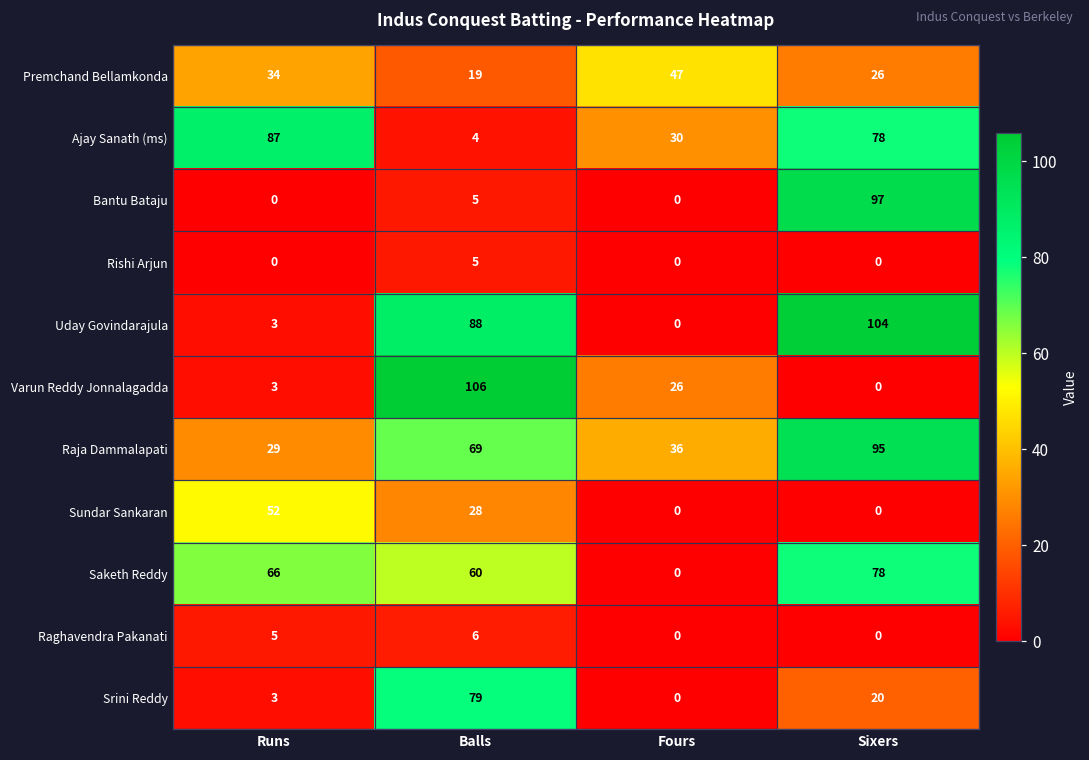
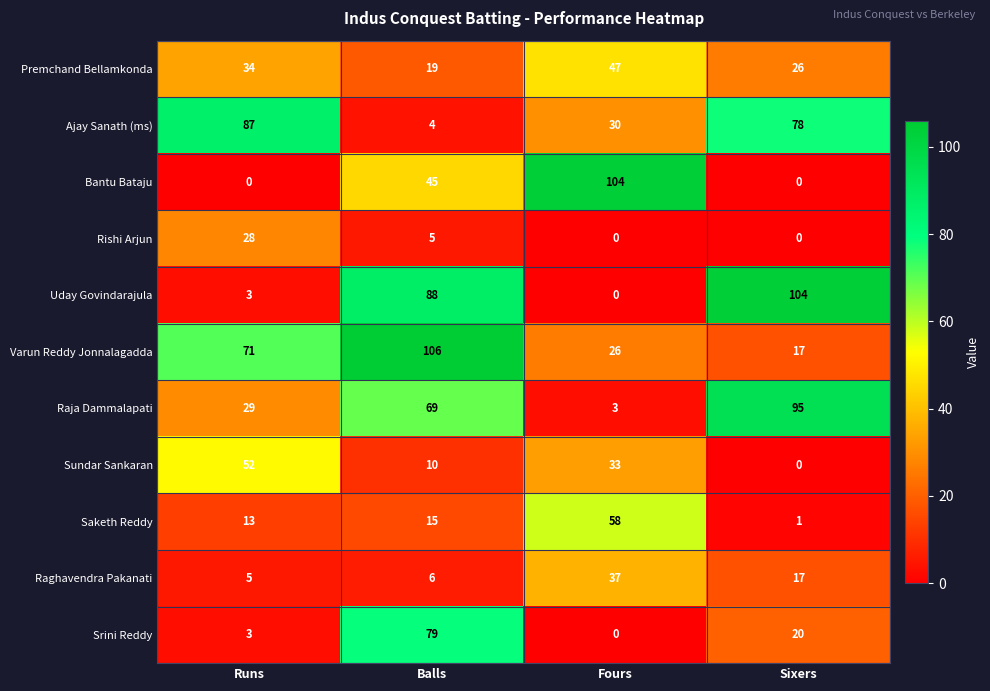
Bantu Bataju, Balls: 5 -> 45
Bantu Bataju, Fours: 0 -> 104
Bantu Bataju, Sixers: 97 -> 0
Rishi Arjun, Runs: 0 -> 28
Varun Reddy Jonnalagadda, Runs: 3 -> 71
Varun Reddy Jonnalagadda, Sixers: 0 -> 17
Raja Dammalapati, Fours: 36 -> 3
Sundar Sankaran, Balls: 28 -> 10
Sundar Sankaran, Fours: 0 -> 33
Saketh Reddy, Runs: 66 -> 13
Saketh Reddy, Balls: 60 -> 15
Saketh Reddy, Fours: 0 -> 58
Saketh Reddy, Sixers: 78 -> 1
Raghavendra Pakanati, Fours: 0 -> 37
Raghavendra Pakanati, Sixers: 0 -> 17
